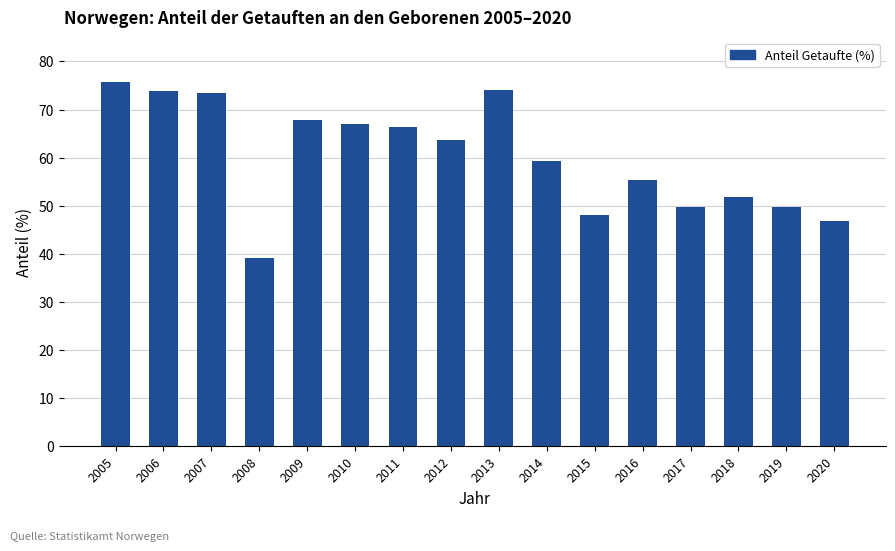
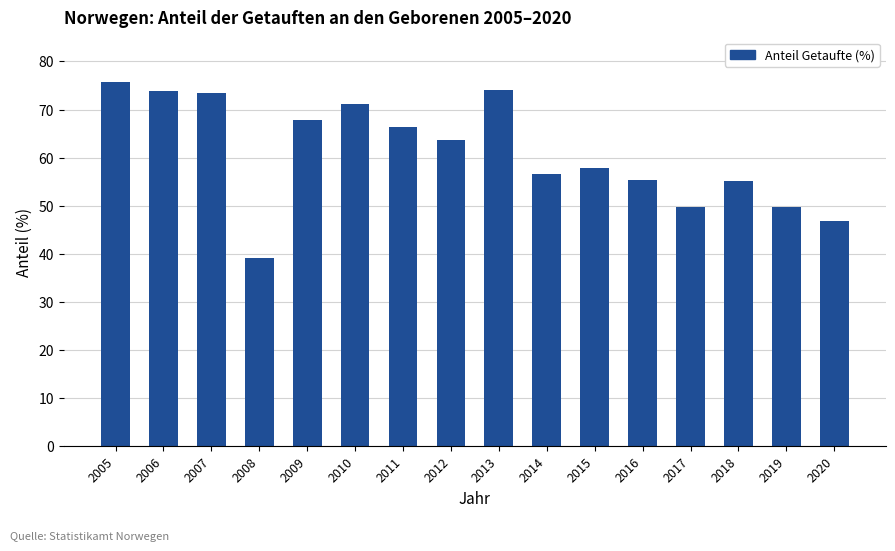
2010: 67 -> 71
2014: 59 -> 57
2015: 48 -> 58
2018: 52 -> 55
